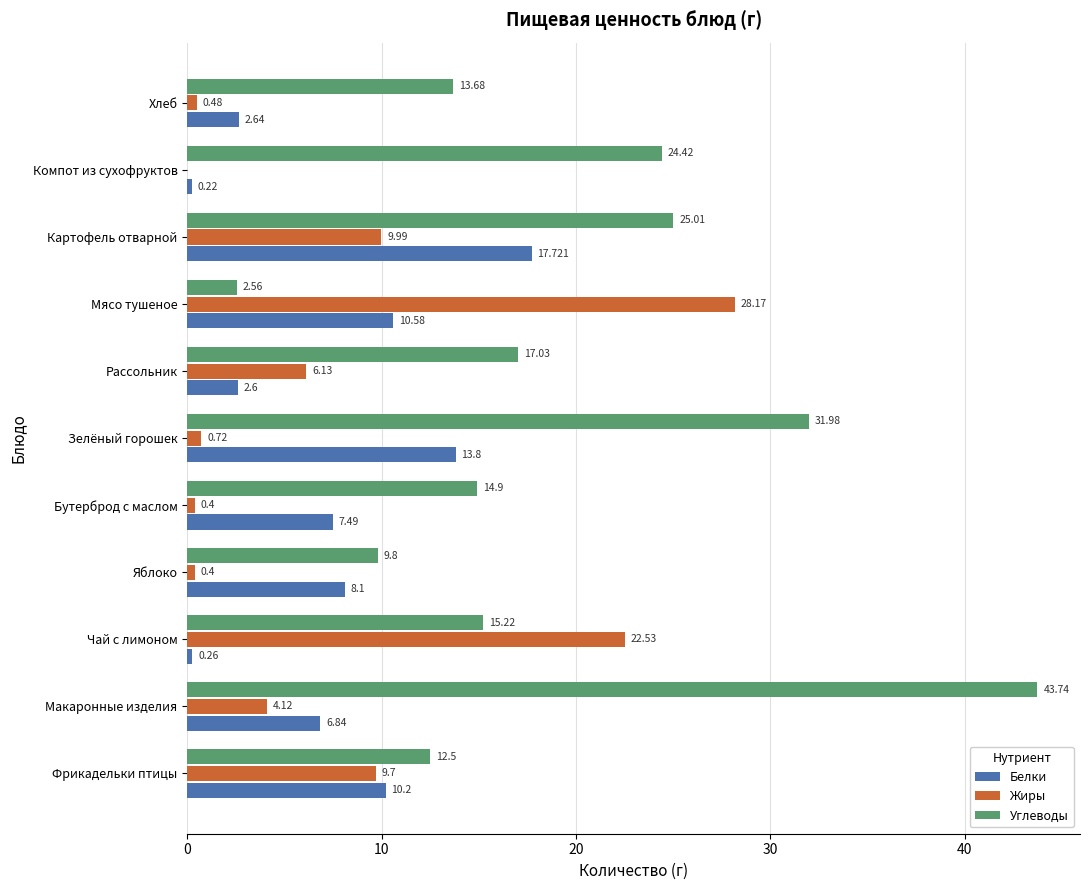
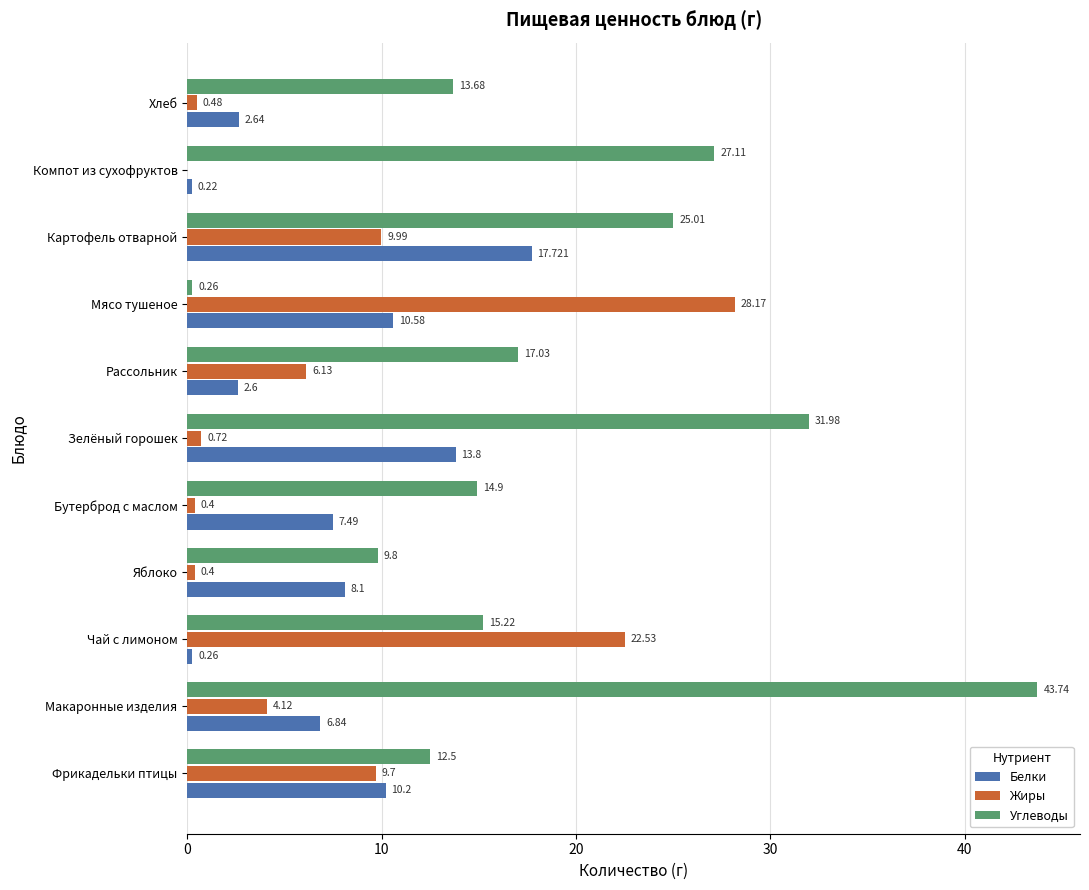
Углеводы, Компот из сухофруктов: 24.42 -> 27.11
Углеводы, Мясо тушеное: 2.56 -> 0.26
